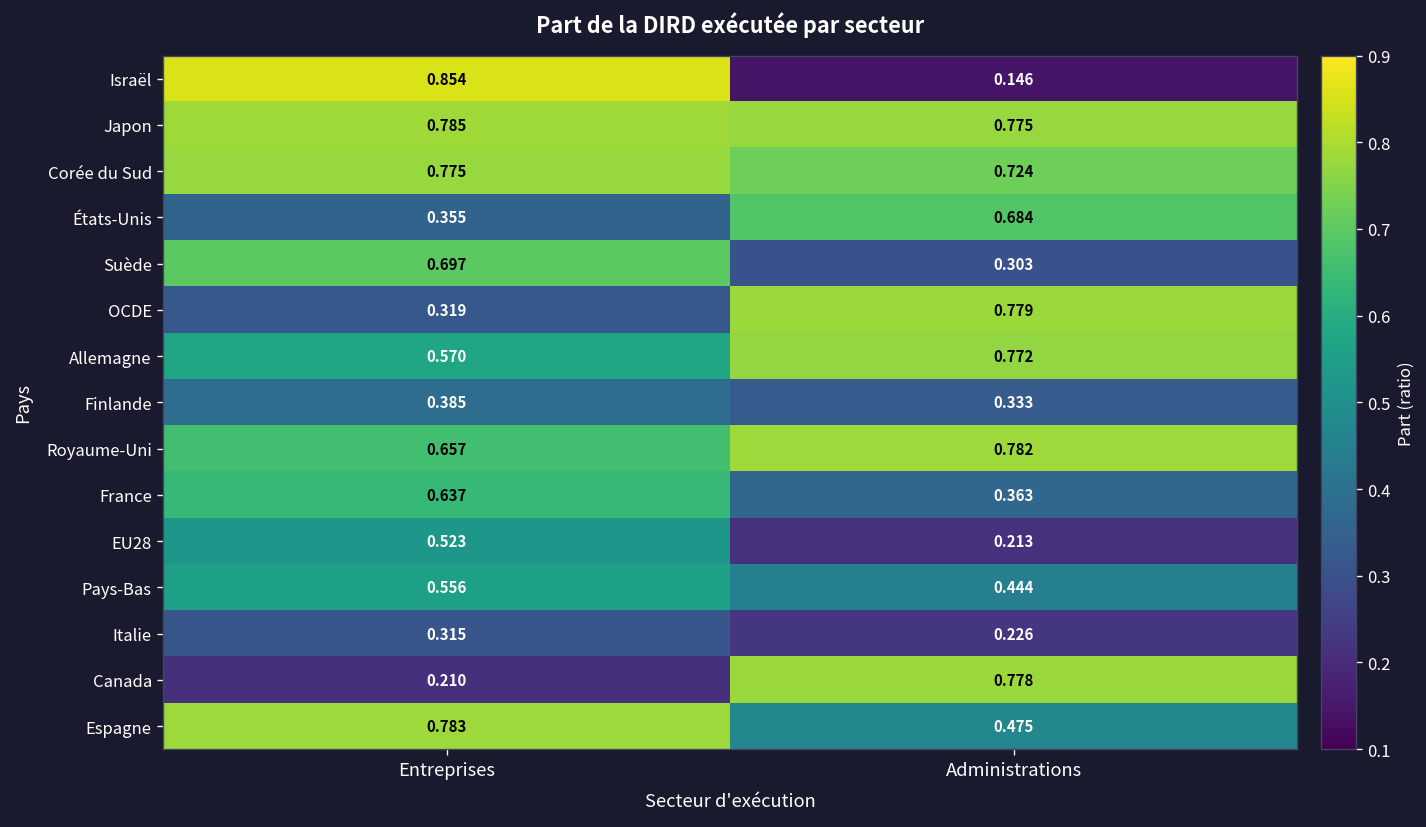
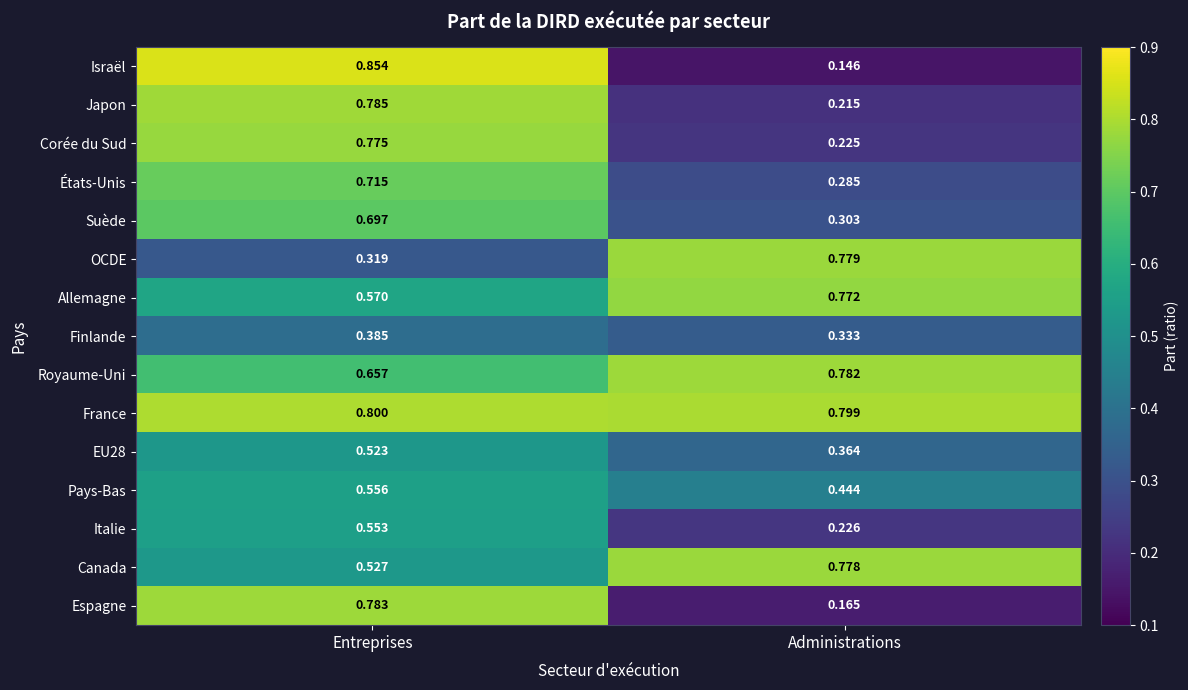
Japon, Administrations: 0.775 -> 0.215
Corée du Sud, Administrations: 0.724 -> 0.225
États-Unis, Entreprises: 0.355 -> 0.715
États-Unis, Administrations: 0.684 -> 0.285
France, Entreprises: 0.637 -> 0.800
France, Administrations: 0.363 -> 0.799
EU28, Administrations: 0.213 -> 0.364
Italie, Entreprises: 0.315 -> 0.553
Canada, Entreprises: 0.210 -> 0.527
Espagne, Administrations: 0.475 -> 0.165
